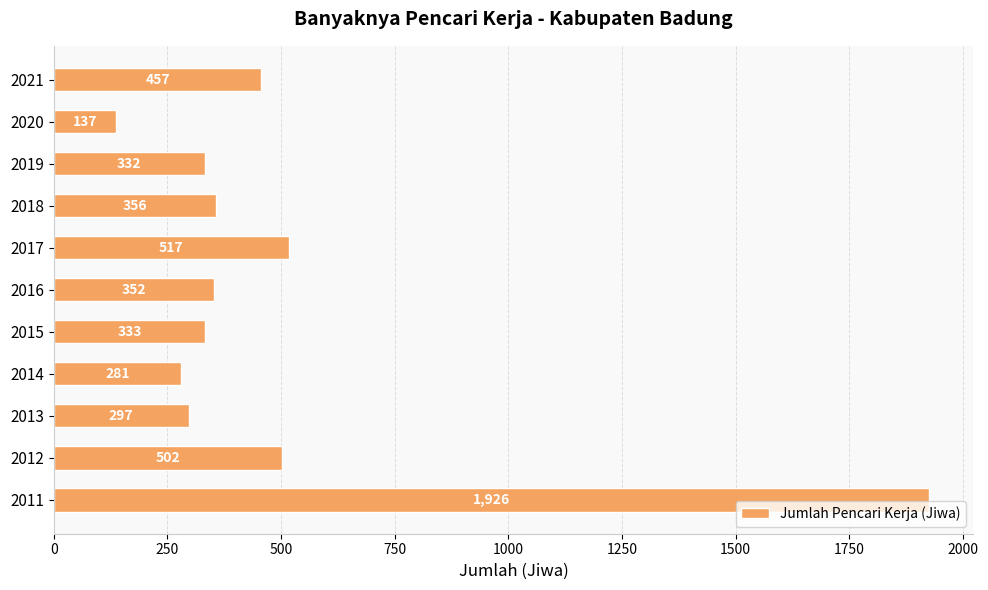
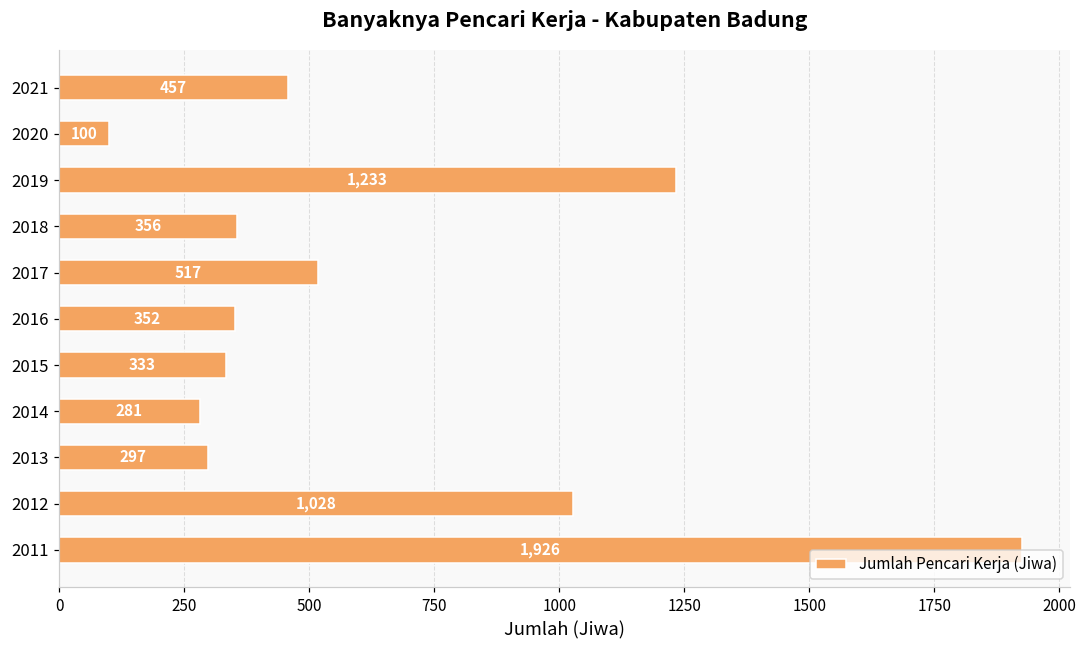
2020: 137 -> 100
2019: 332 -> 1,233
2012: 502 -> 1,028
